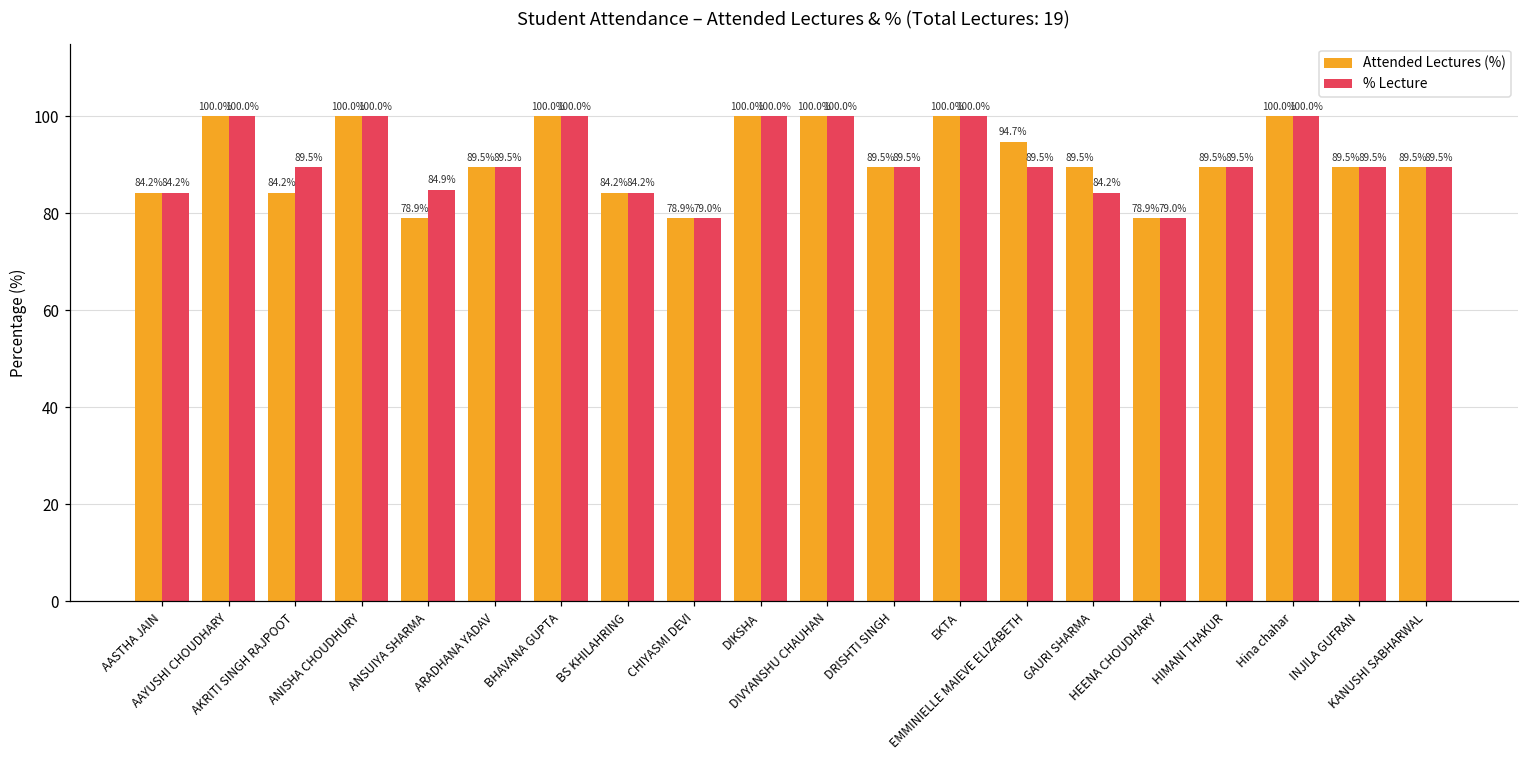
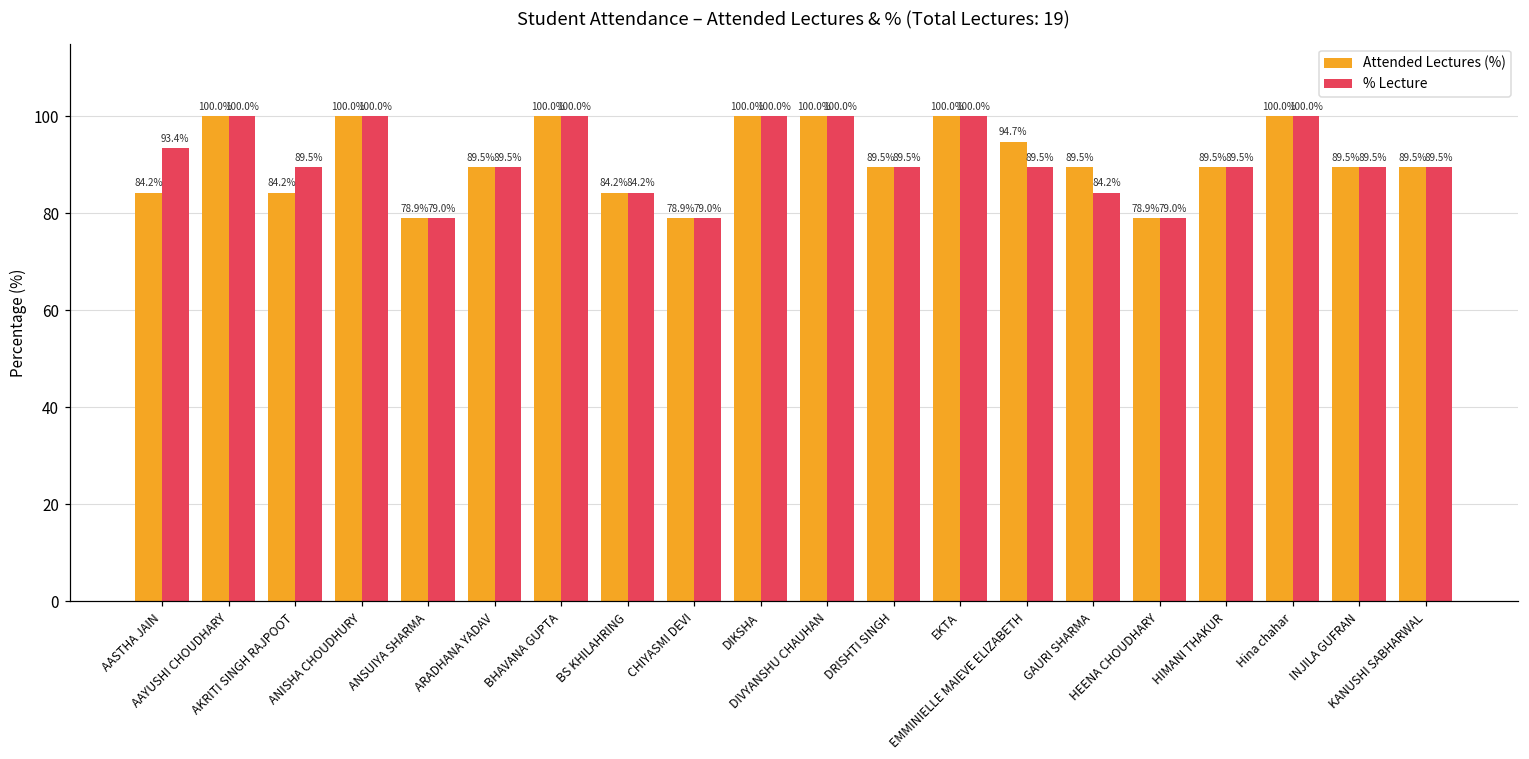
% Lecture, AASTHA JAIN: 84.2% -> 93.4%
% Lecture, ANSUIYA SHARMA: 84.9% -> 79.0%
